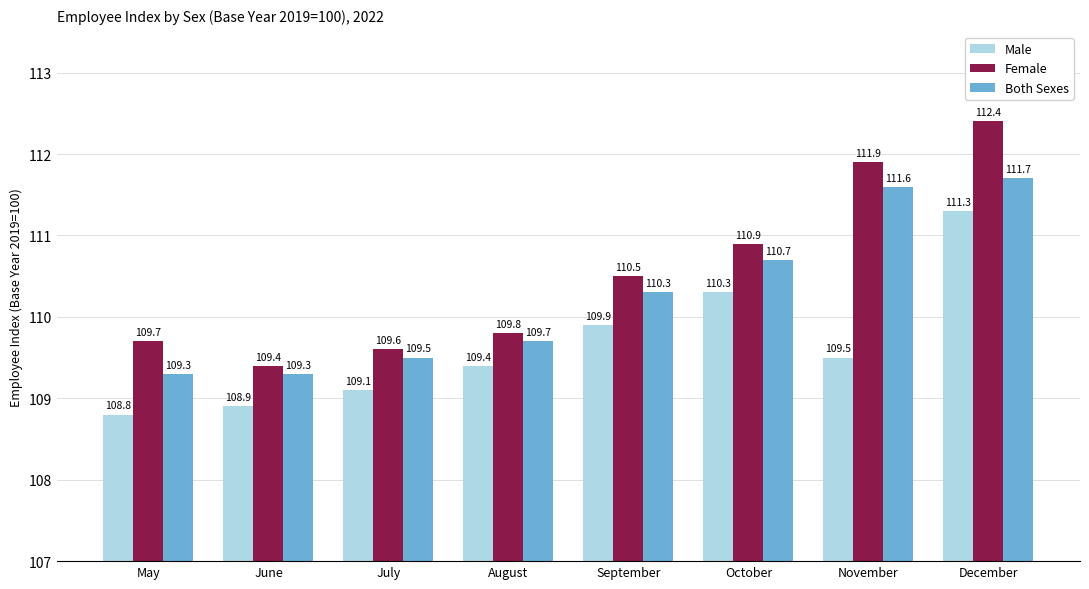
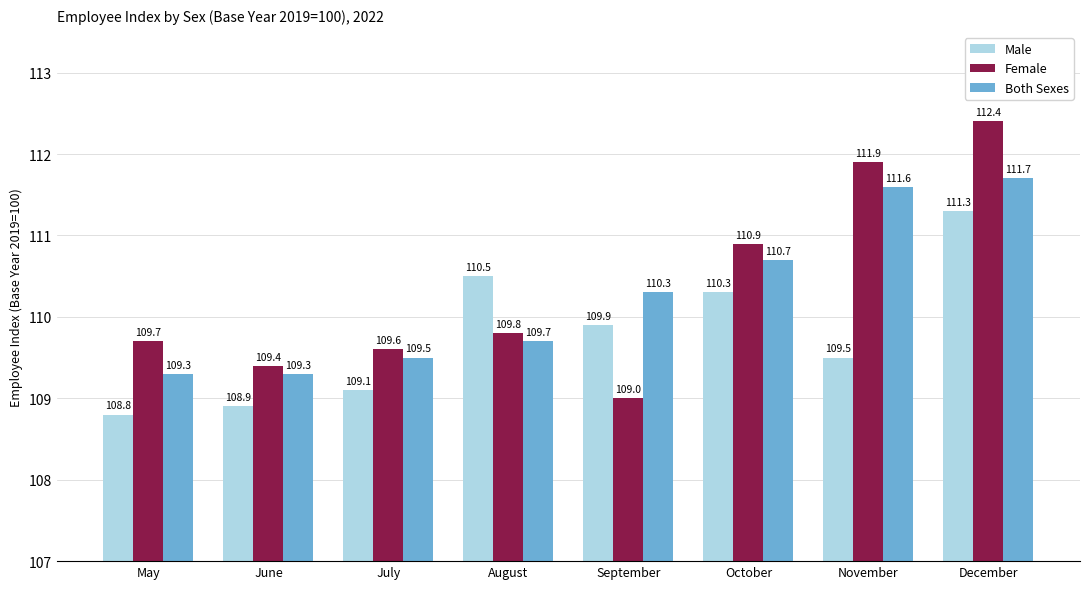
Male, August: 109.4 -> 110.5
Female, September: 110.5 -> 109.0
